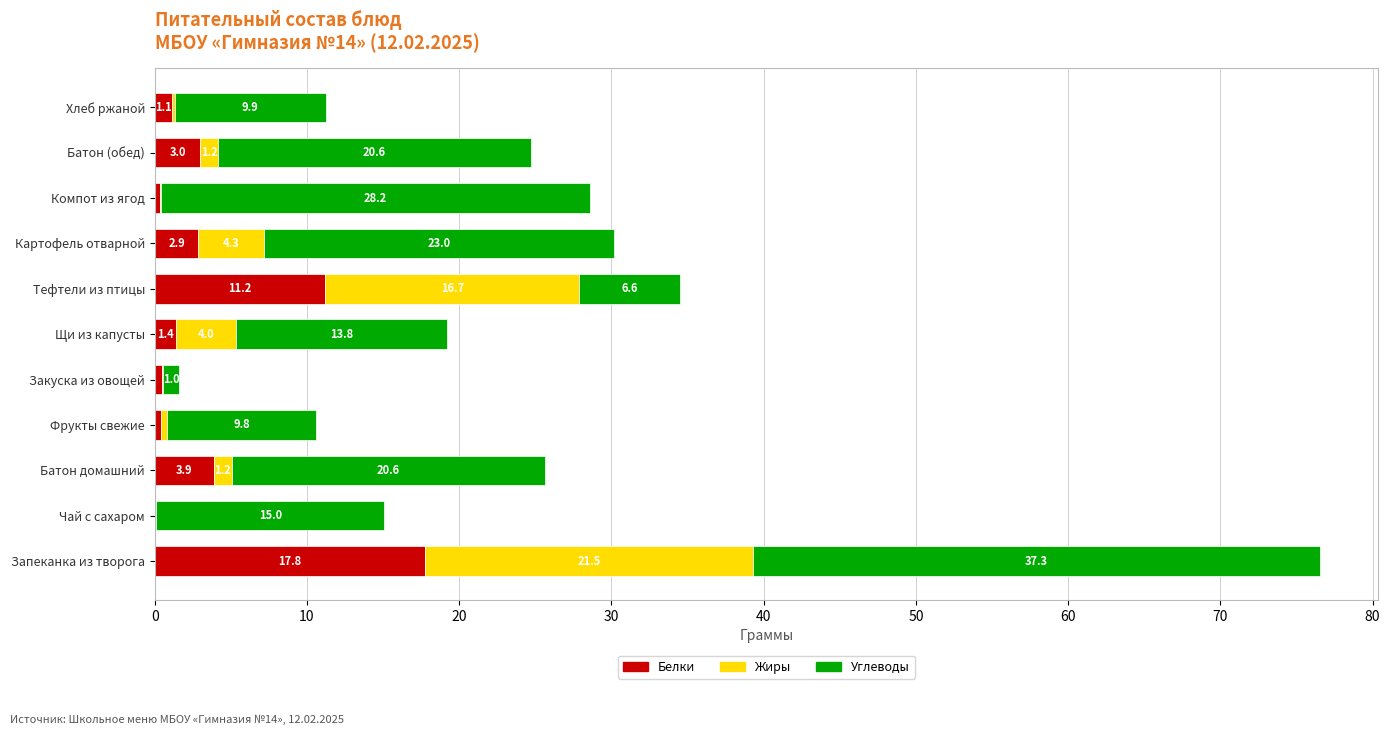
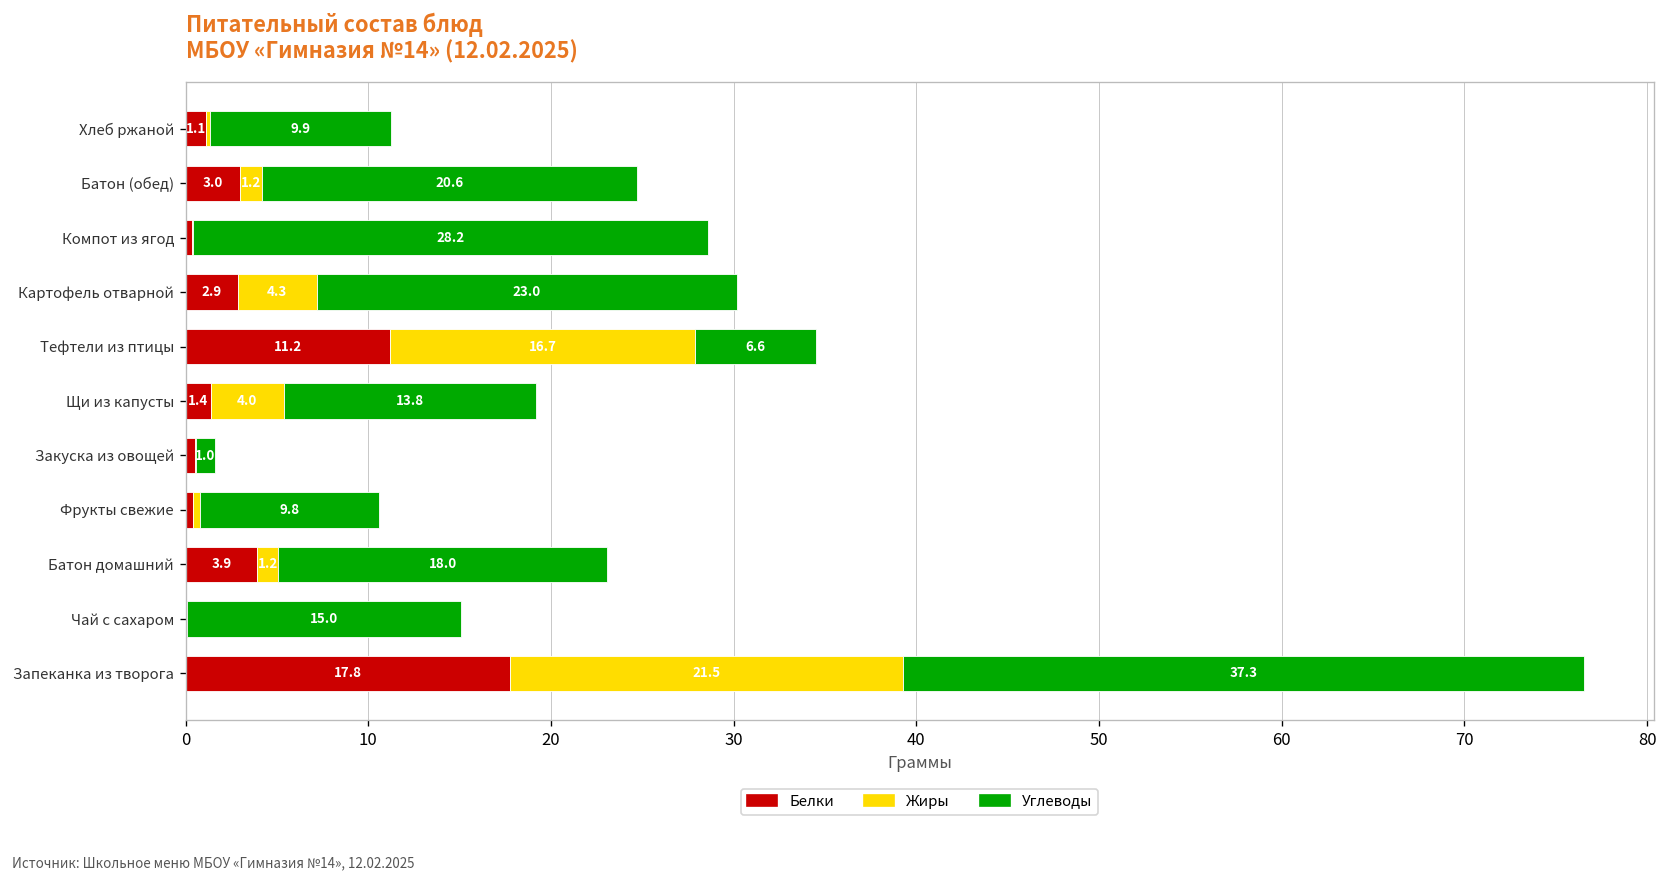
Углеводы, Батон домашний: 20.6 -> 18.0
